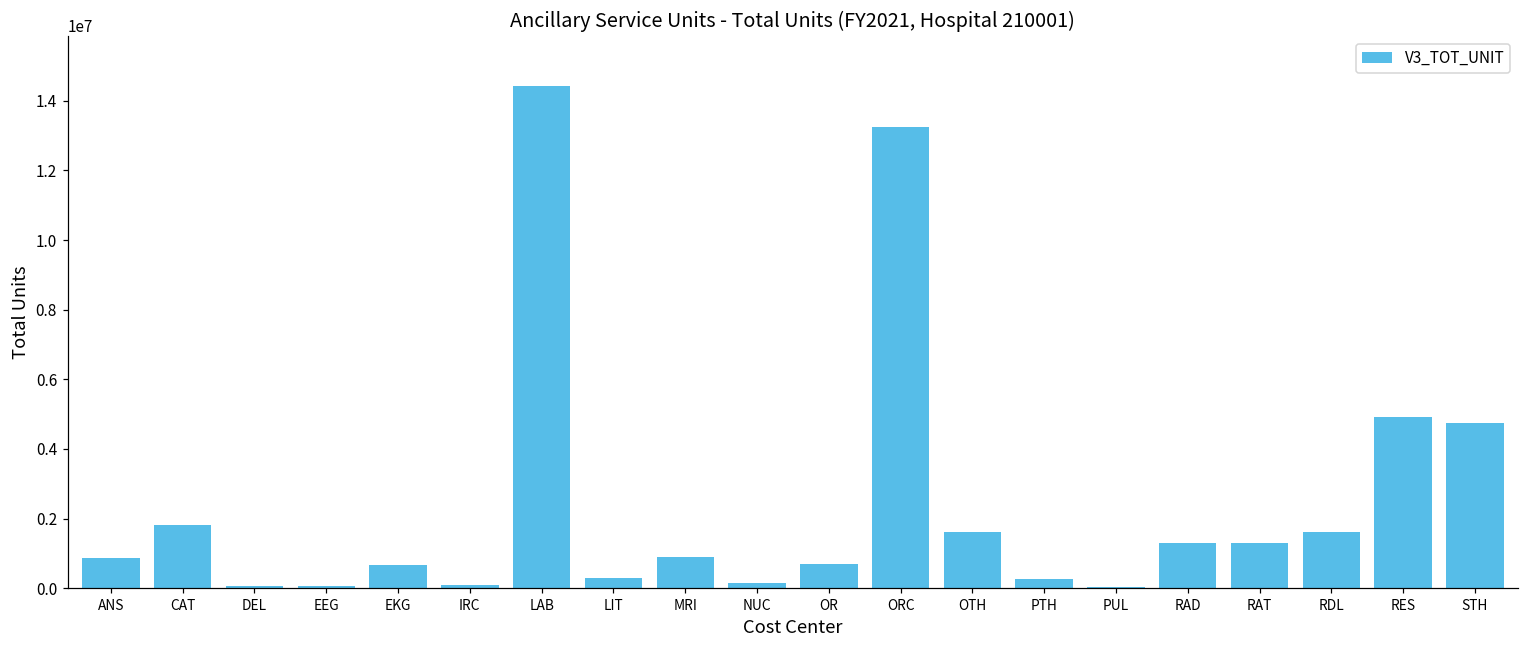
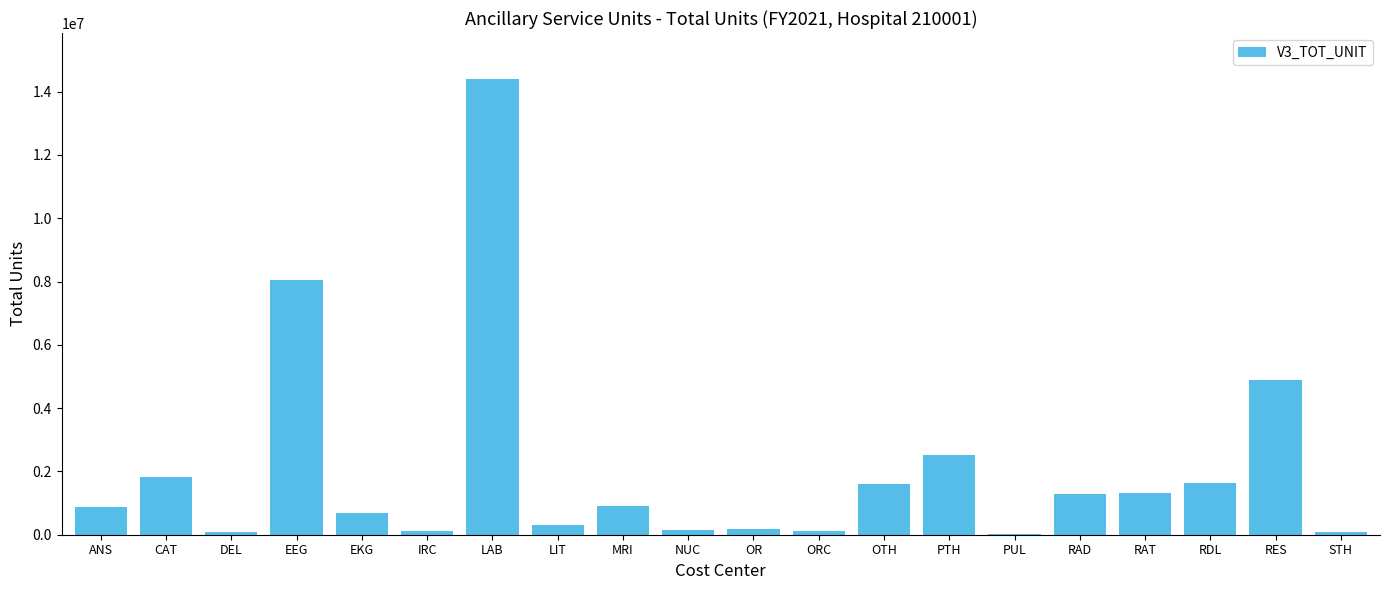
EEG: 100000 -> 8100000
OR: 700000 -> 200000
ORC: 13200000 -> 100000
PTH: 300000 -> 2500000
STH: 4800000 -> 100000
